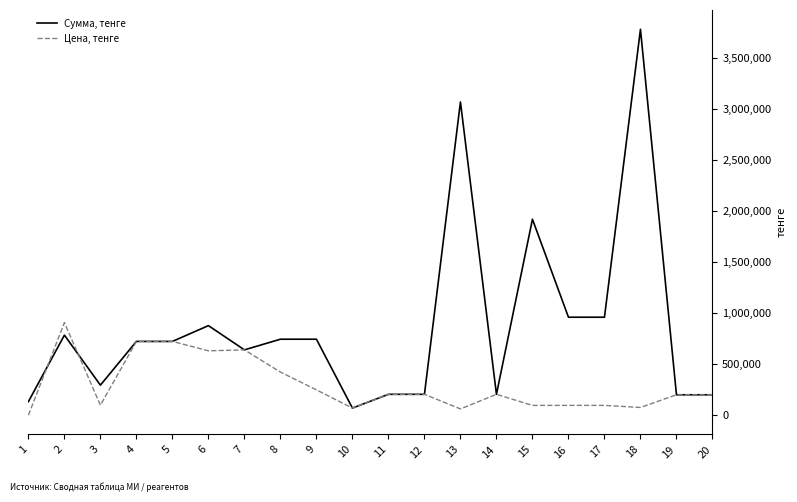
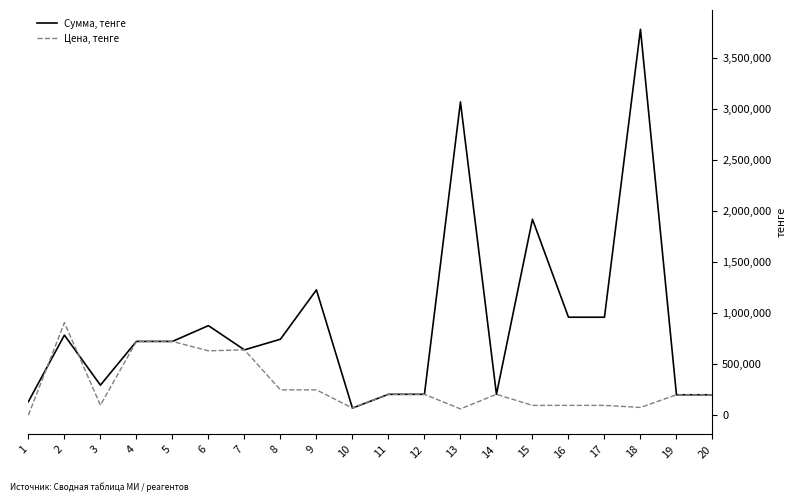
Цена, тенге, 8: 420,000 -> 250,000
Сумма, тенге, 9: 750,000 -> 1,230,000
